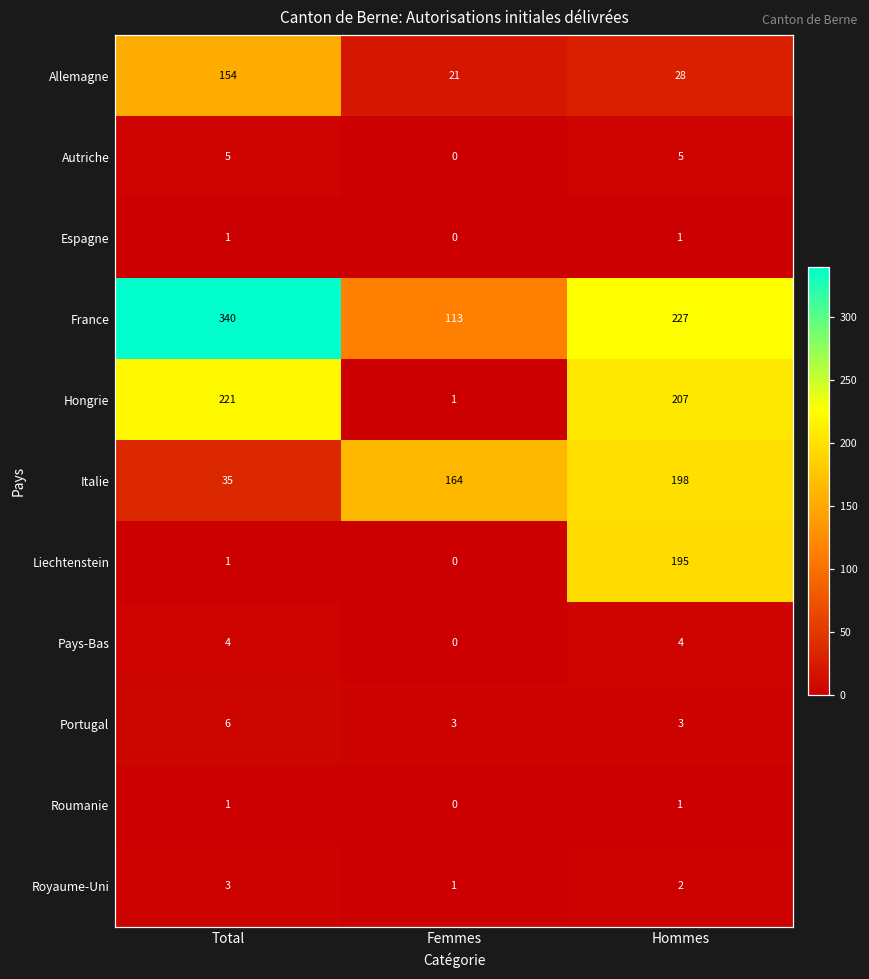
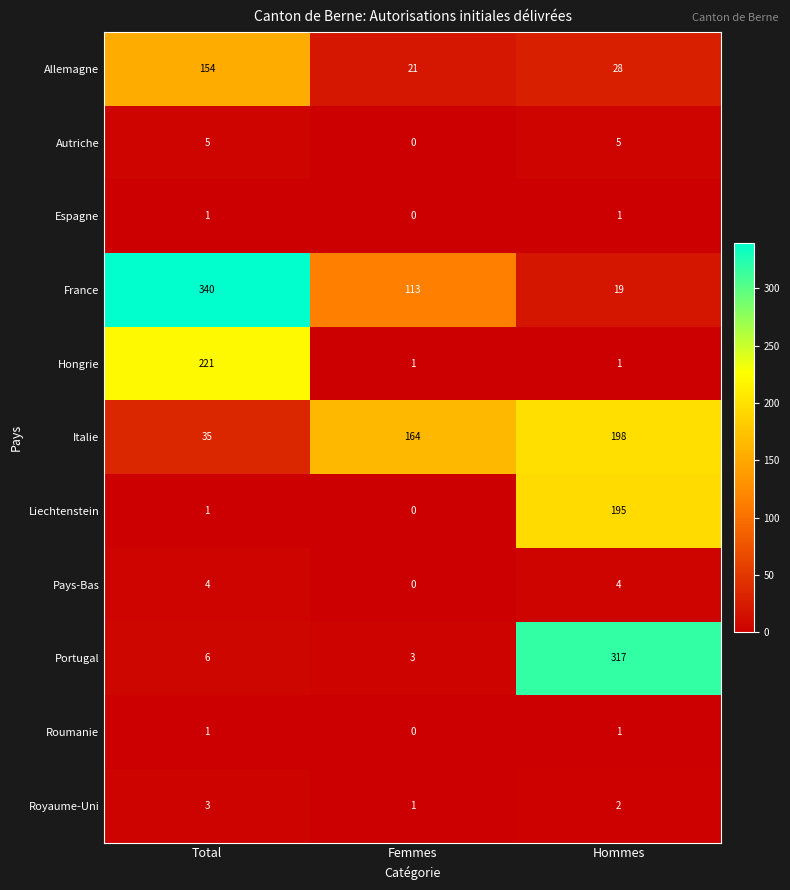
France, Hommes: 227 -> 19
Hongrie, Hommes: 207 -> 1
Portugal, Hommes: 3 -> 317
